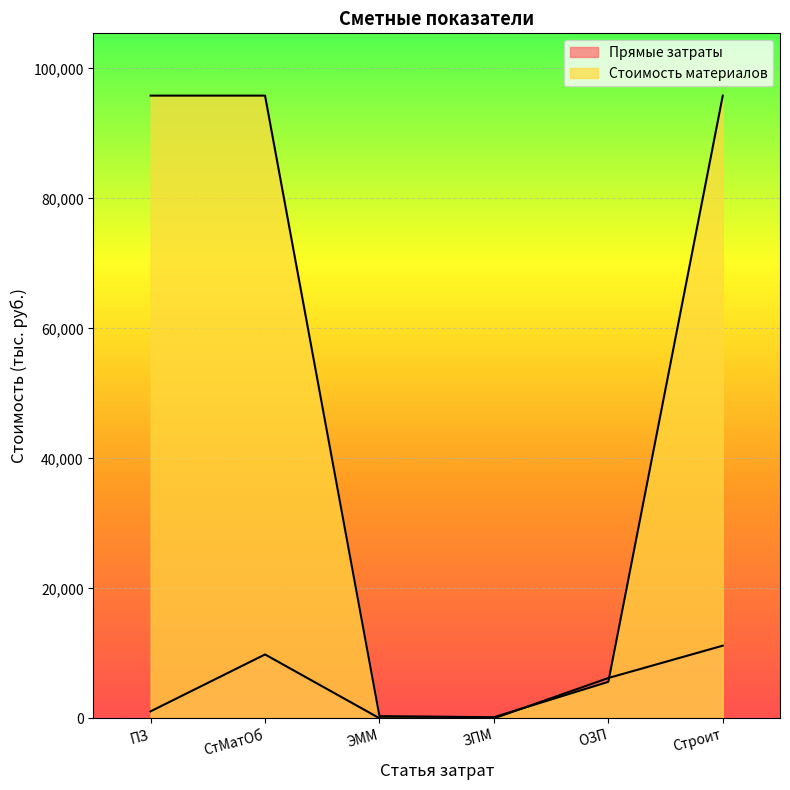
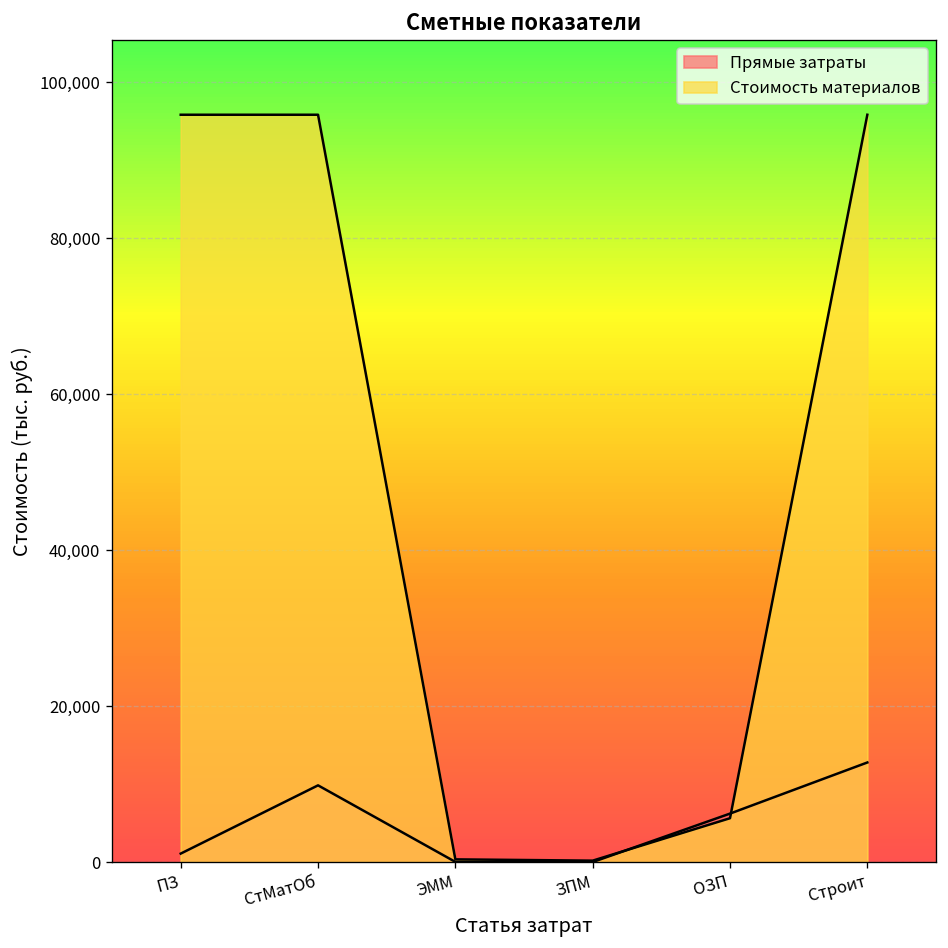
Прямые затраты, Строит: 11,000 -> 13,000
